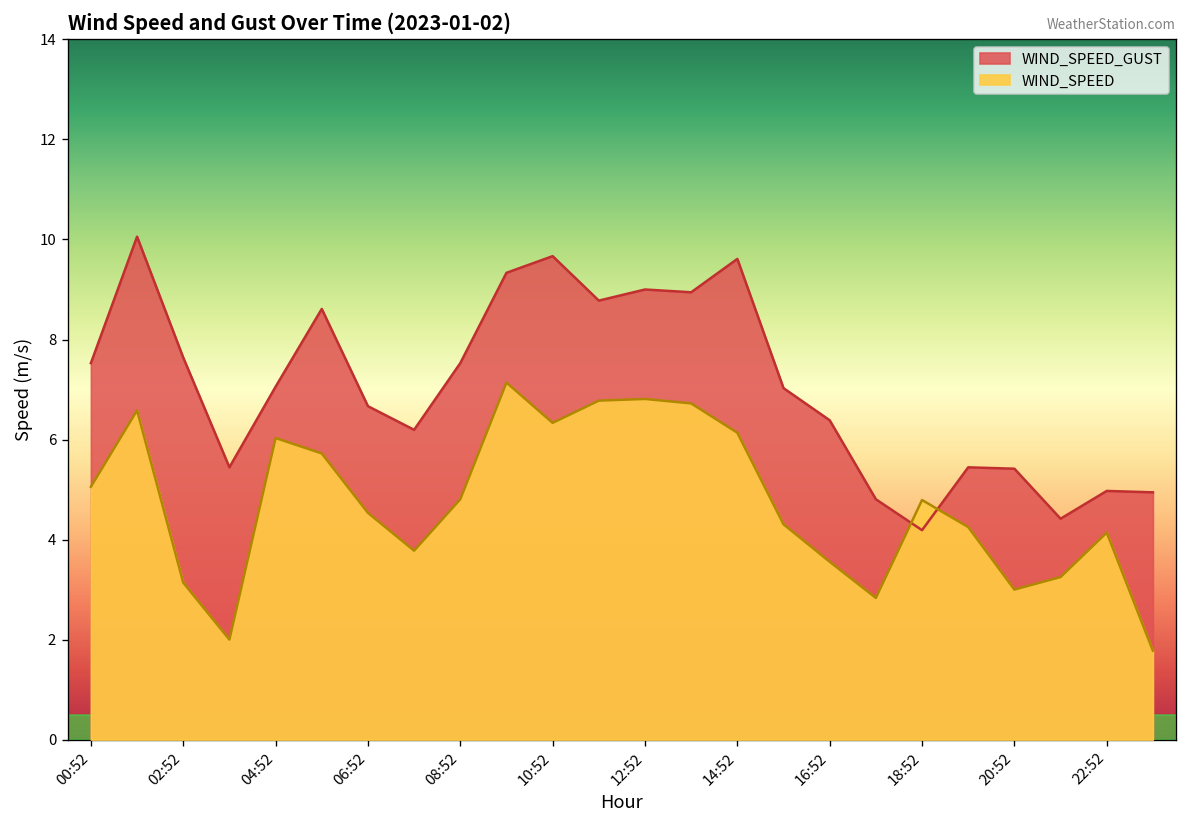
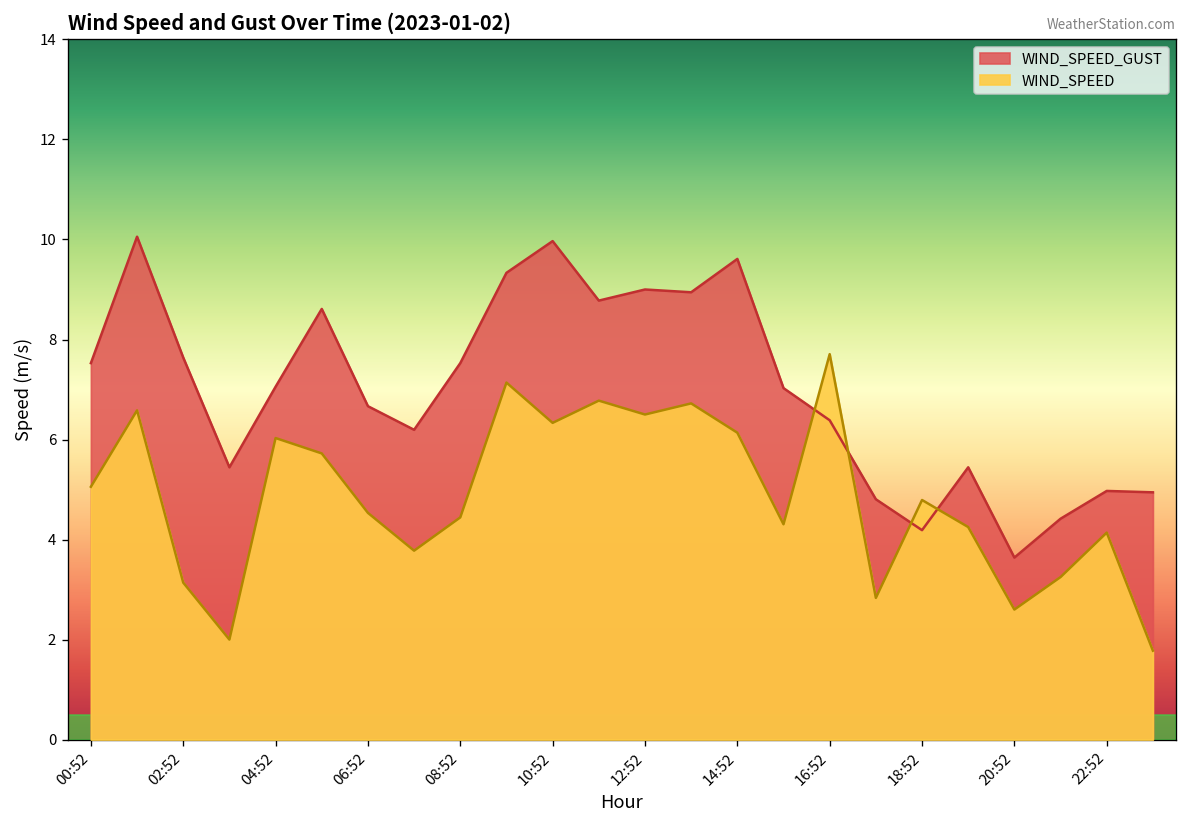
WIND_SPEED, 08:52: 4.8 -> 4.4
WIND_SPEED_GUST, 10:52: 9.7 -> 10.0
WIND_SPEED, 12:52: 6.8 -> 6.5
WIND_SPEED, 16:52: 3.6 -> 7.7
WIND_SPEED_GUST, 20:52: 5.4 -> 3.6
WIND_SPEED, 20:52: 3.0 -> 2.6
